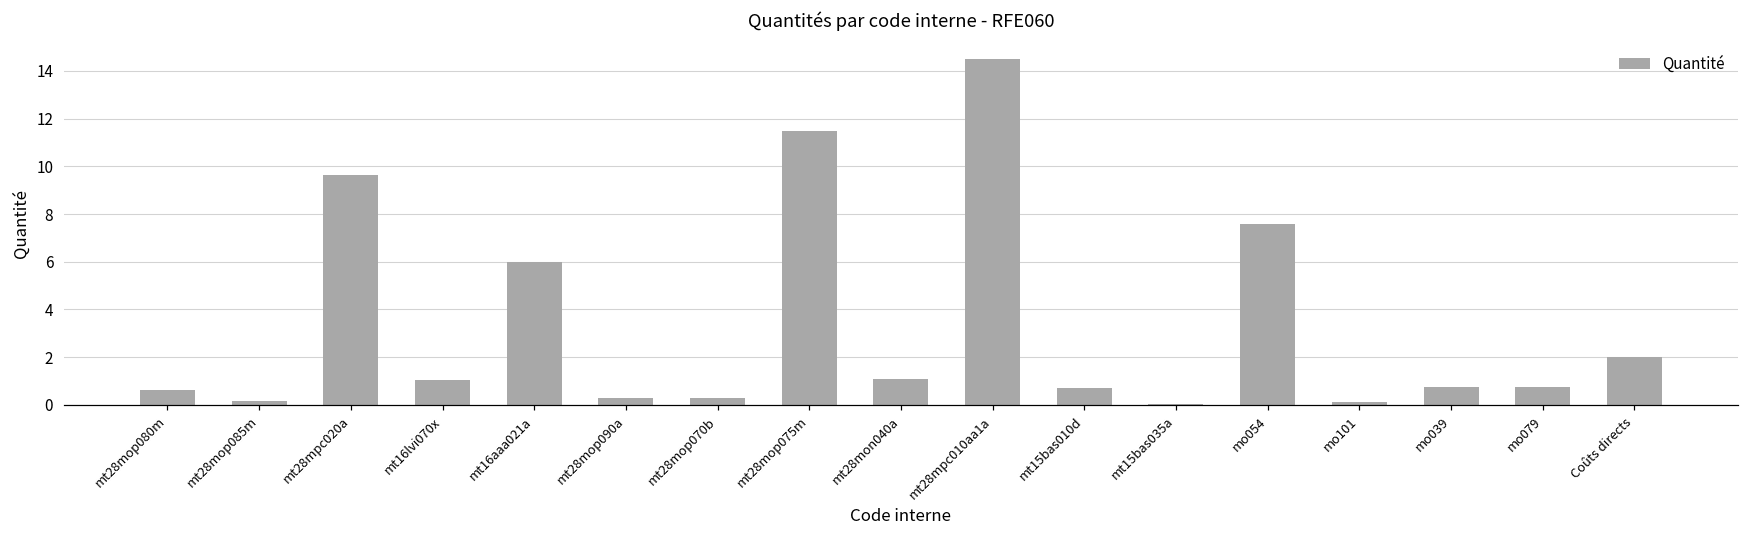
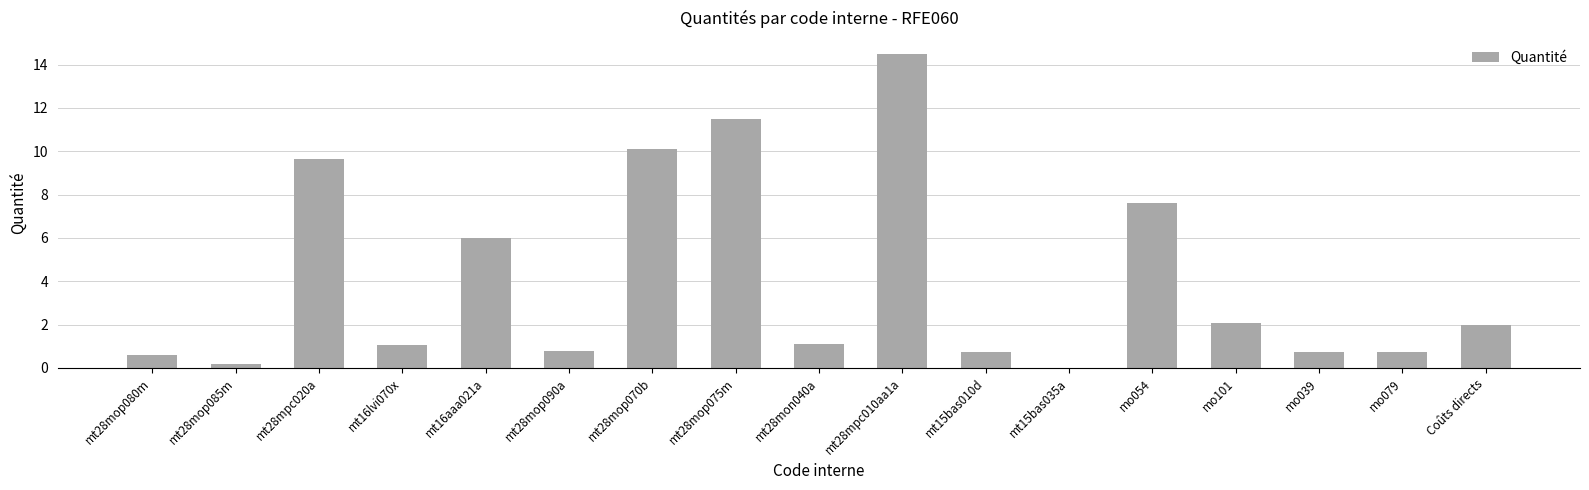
mt28mop090a: 0.3 -> 0.8
mt28mop070b: 0.3 -> 10.1
mo101: 0.1 -> 2.1
